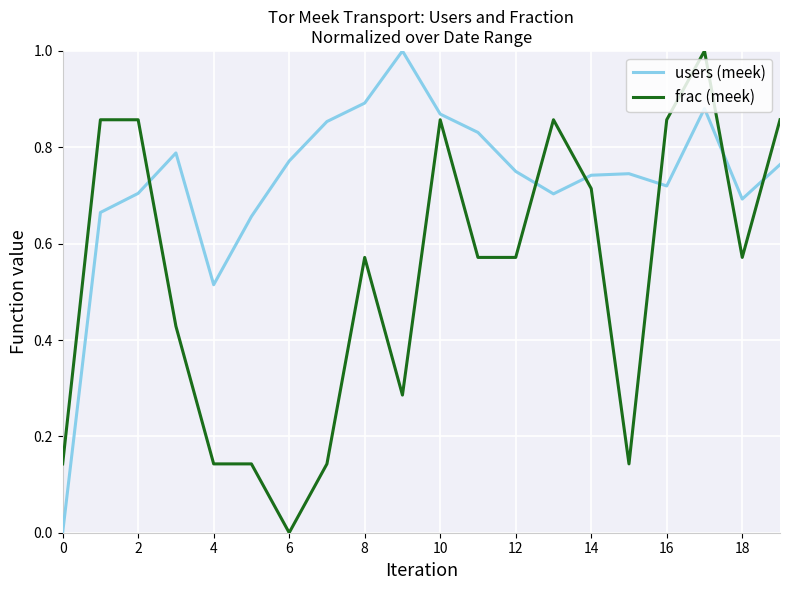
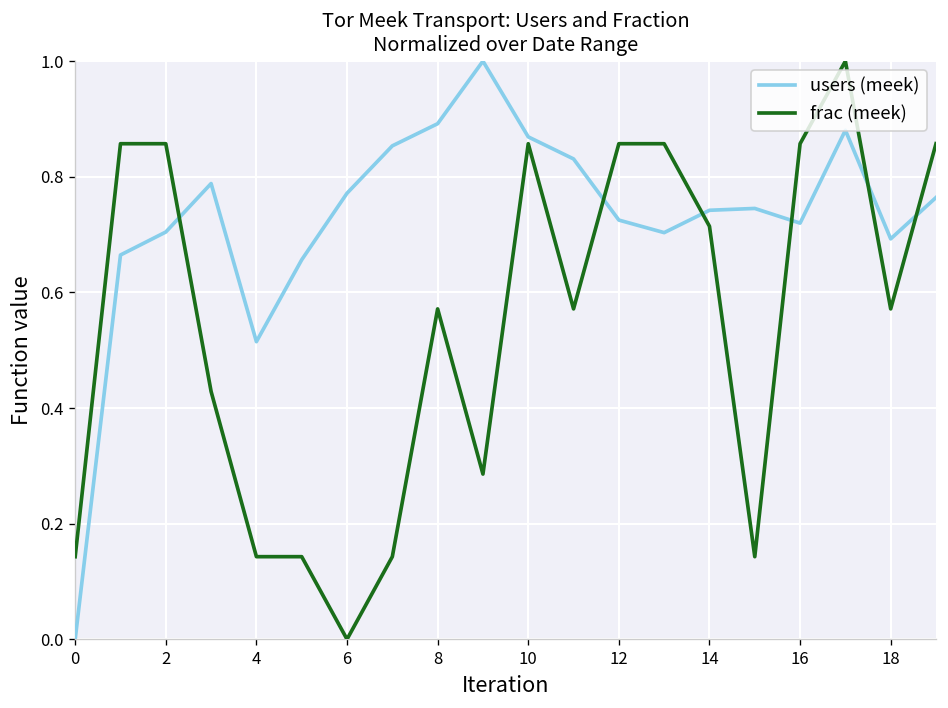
users (meek), 12: 0.75 -> 0.73
frac (meek), 12: 0.57 -> 0.86
